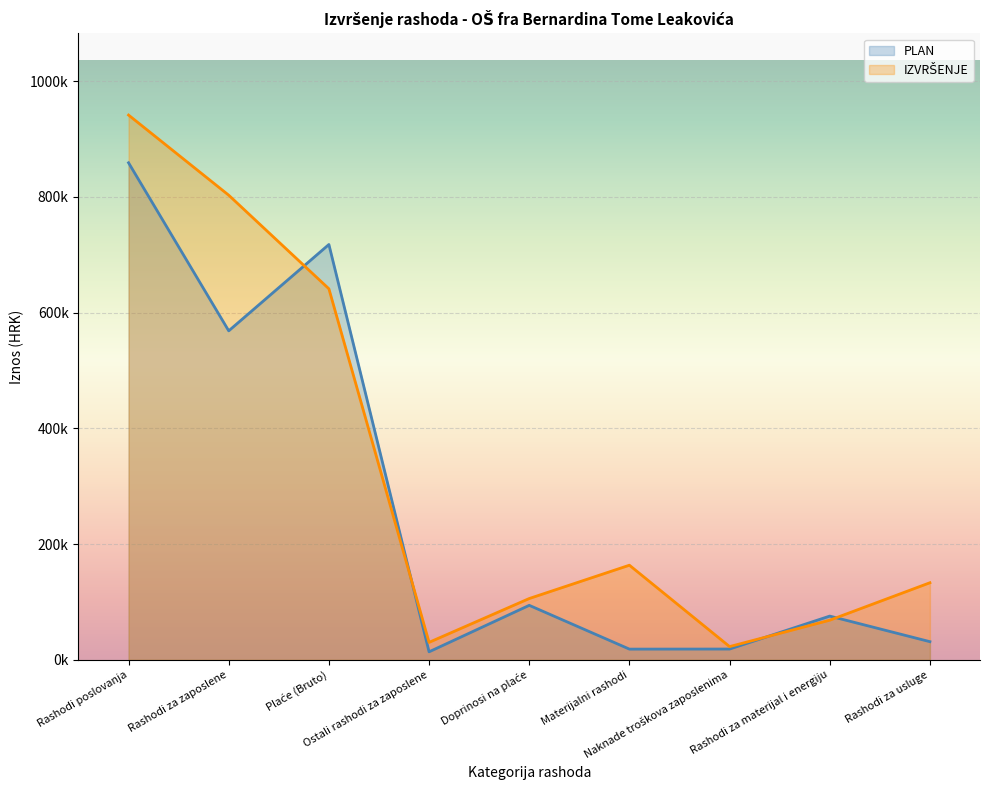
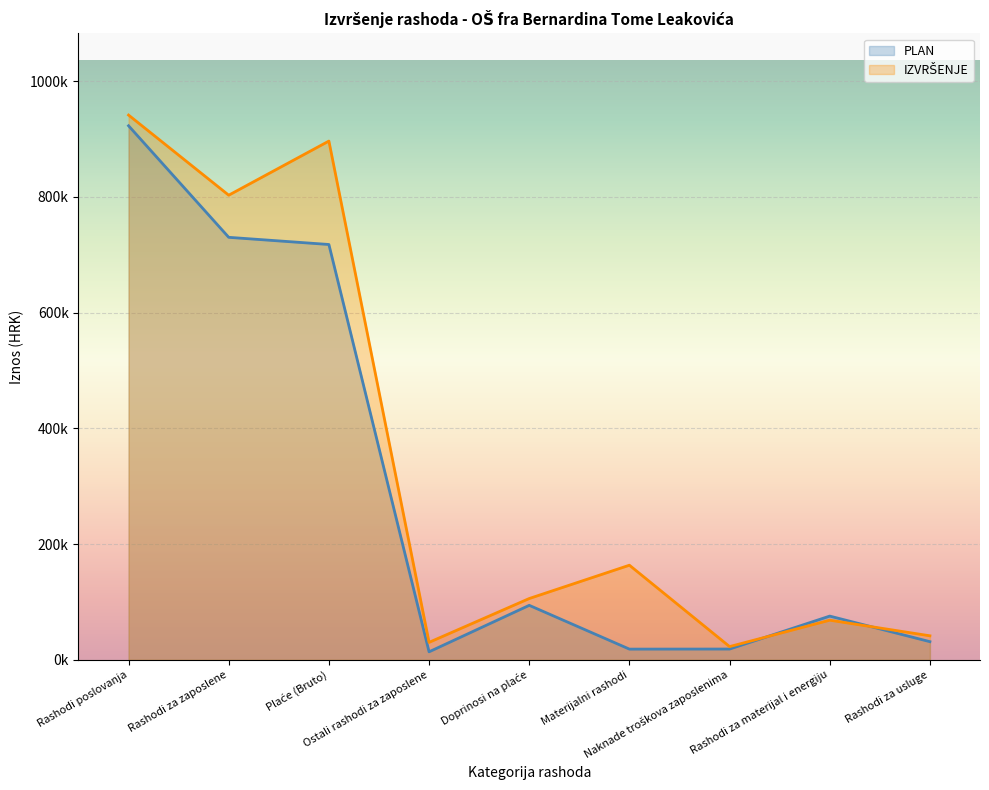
PLAN, Rashodi poslovanja: 860000 -> 920000
PLAN, Rashodi za zaposlene: 570000 -> 730000
IZVRŠENJE, Plaće (Bruto): 640000 -> 900000
IZVRŠENJE, Rashodi za usluge: 130000 -> 40000
